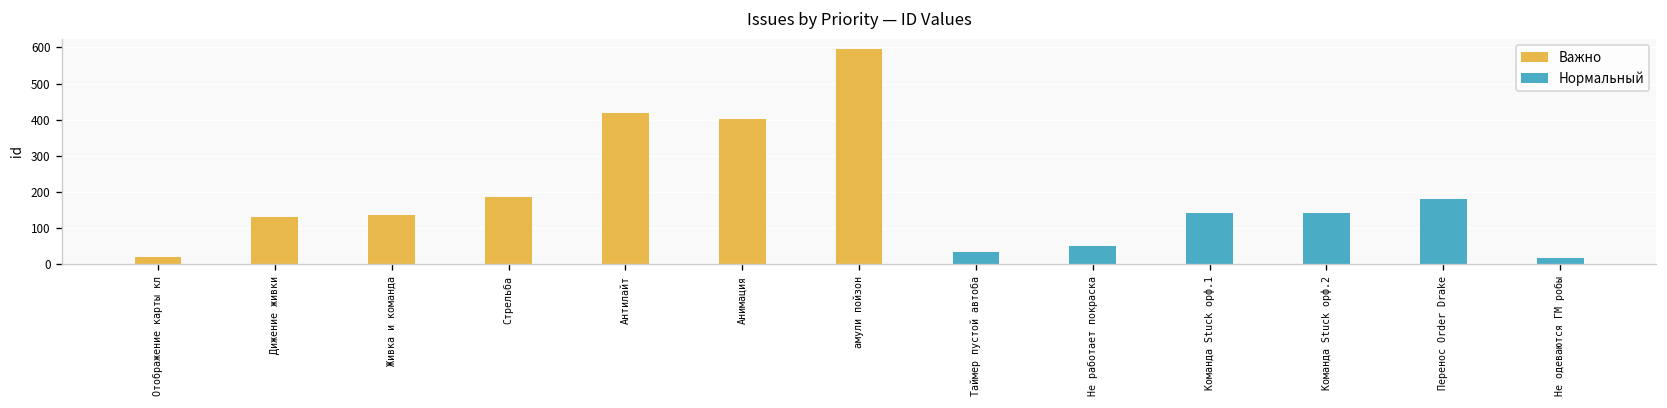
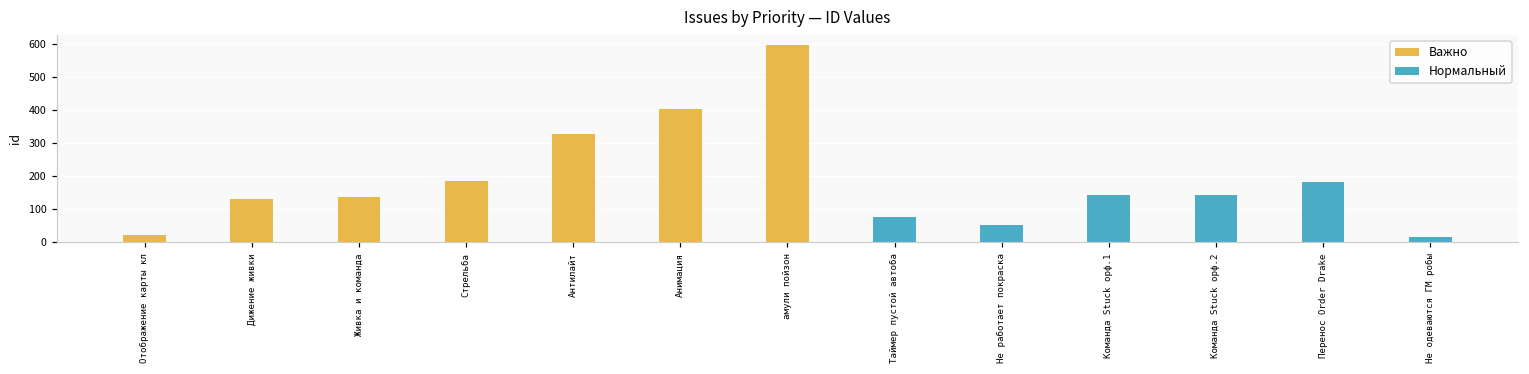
Важно, Антилайт: 420 -> 330
Нормальный, Таймер пустой автоба: 30 -> 80
